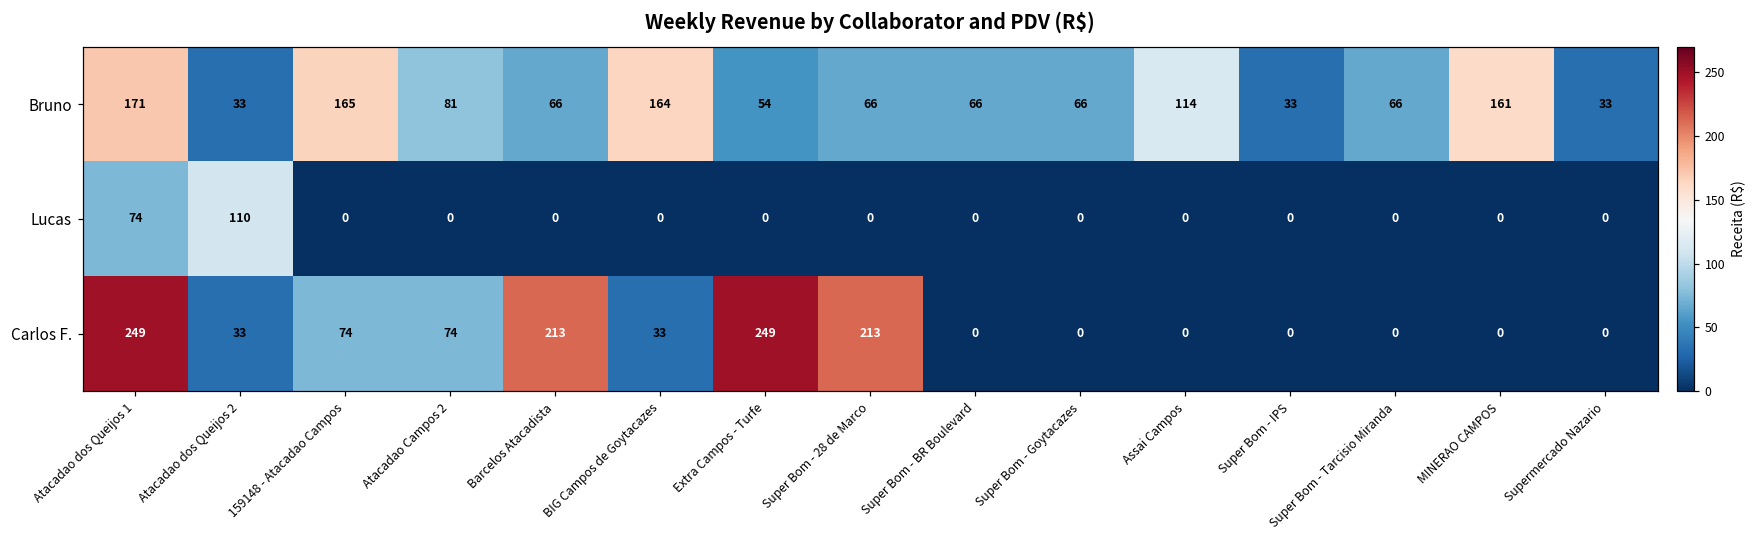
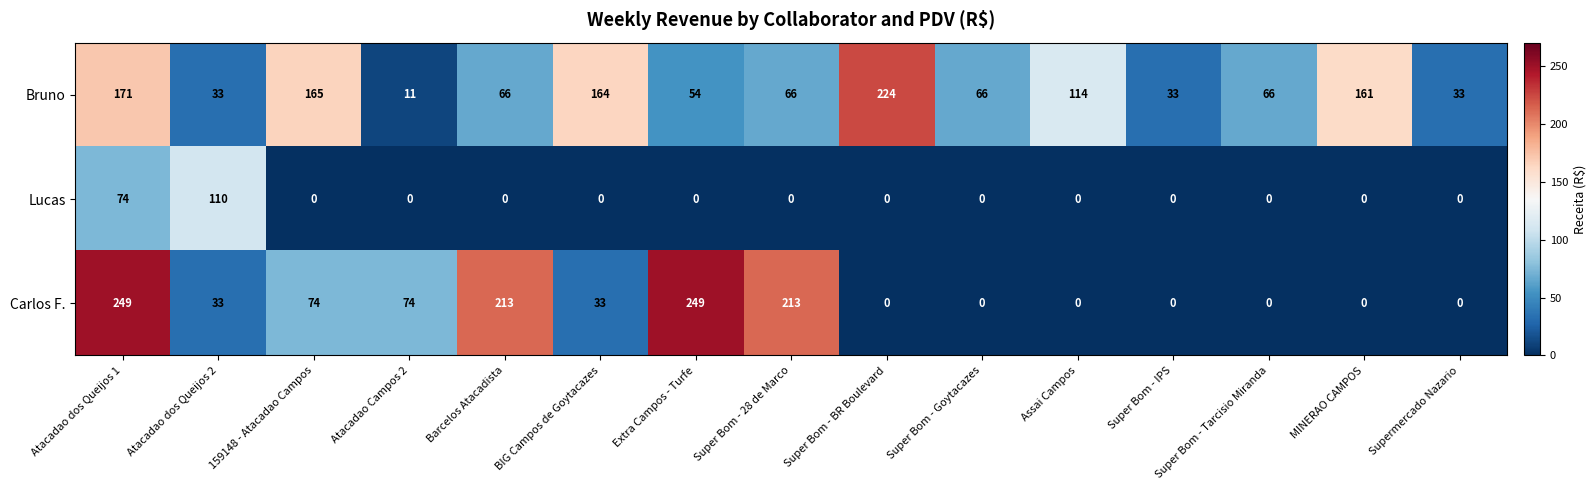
Bruno, Atacadao Campos 2: 81 -> 11
Bruno, Super Bom - BR Boulevard: 66 -> 224
